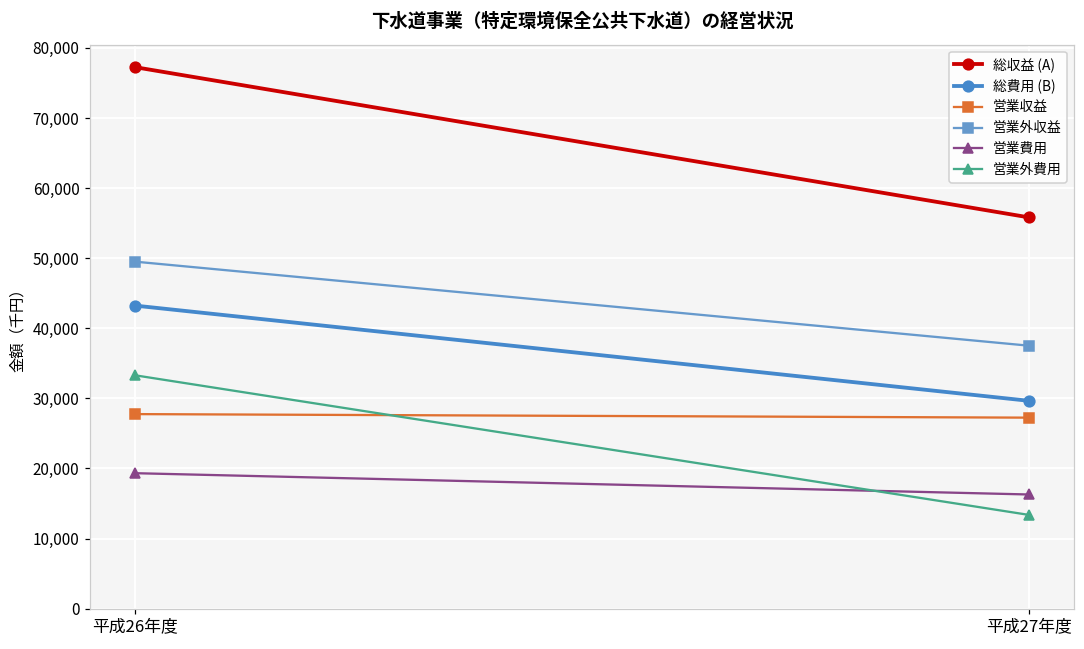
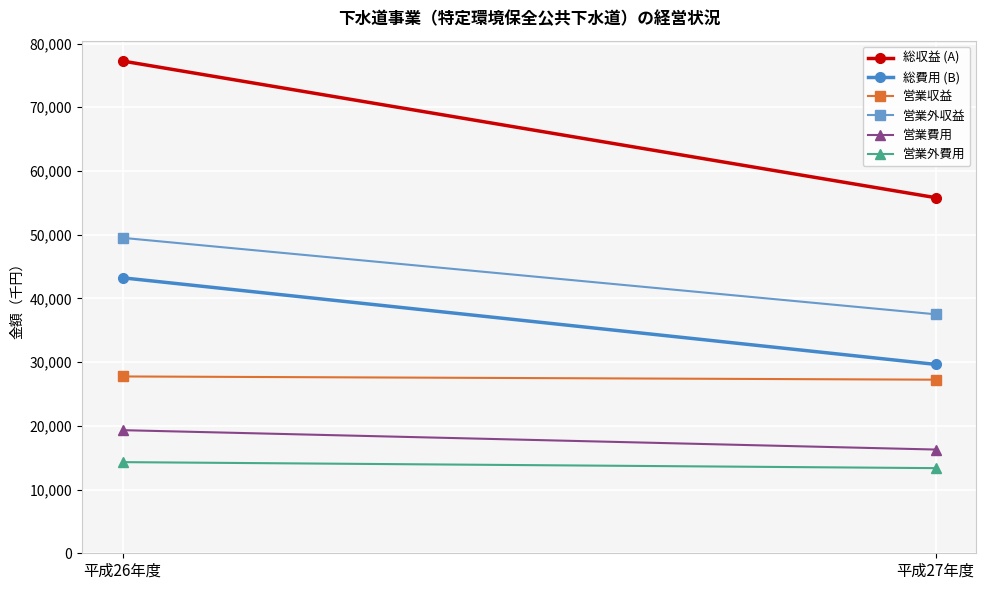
営業外費用, 平成26年度: 33,000 -> 14,000
